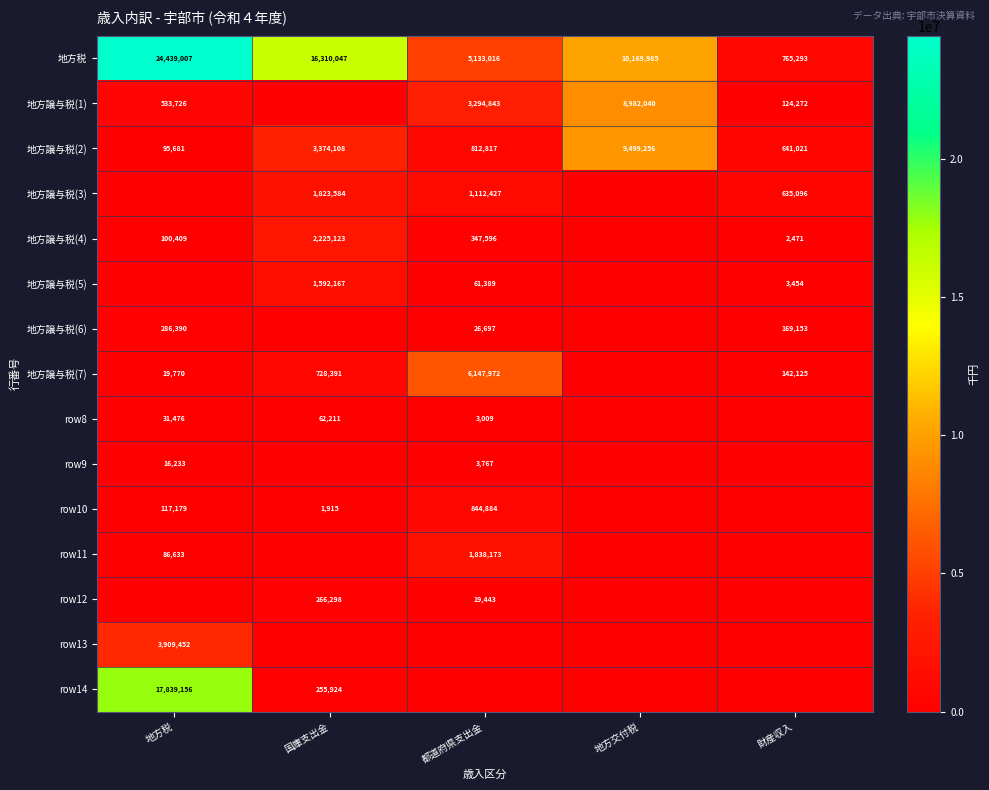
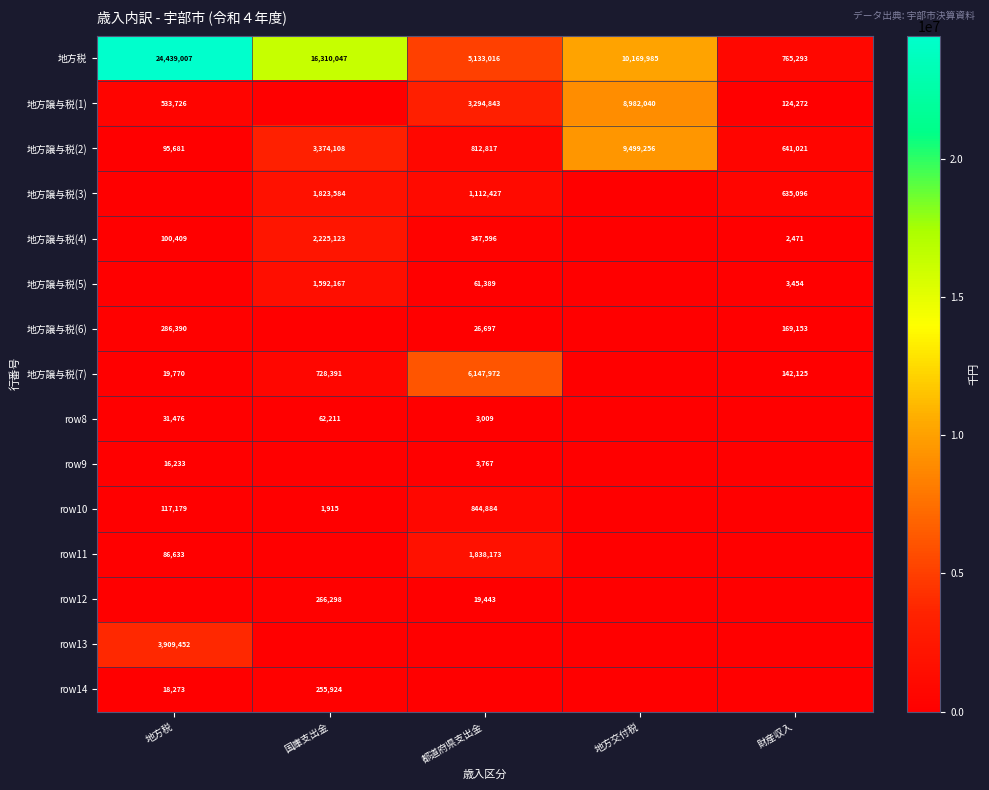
row14, 地方税: 17,839,156 -> 18,273
